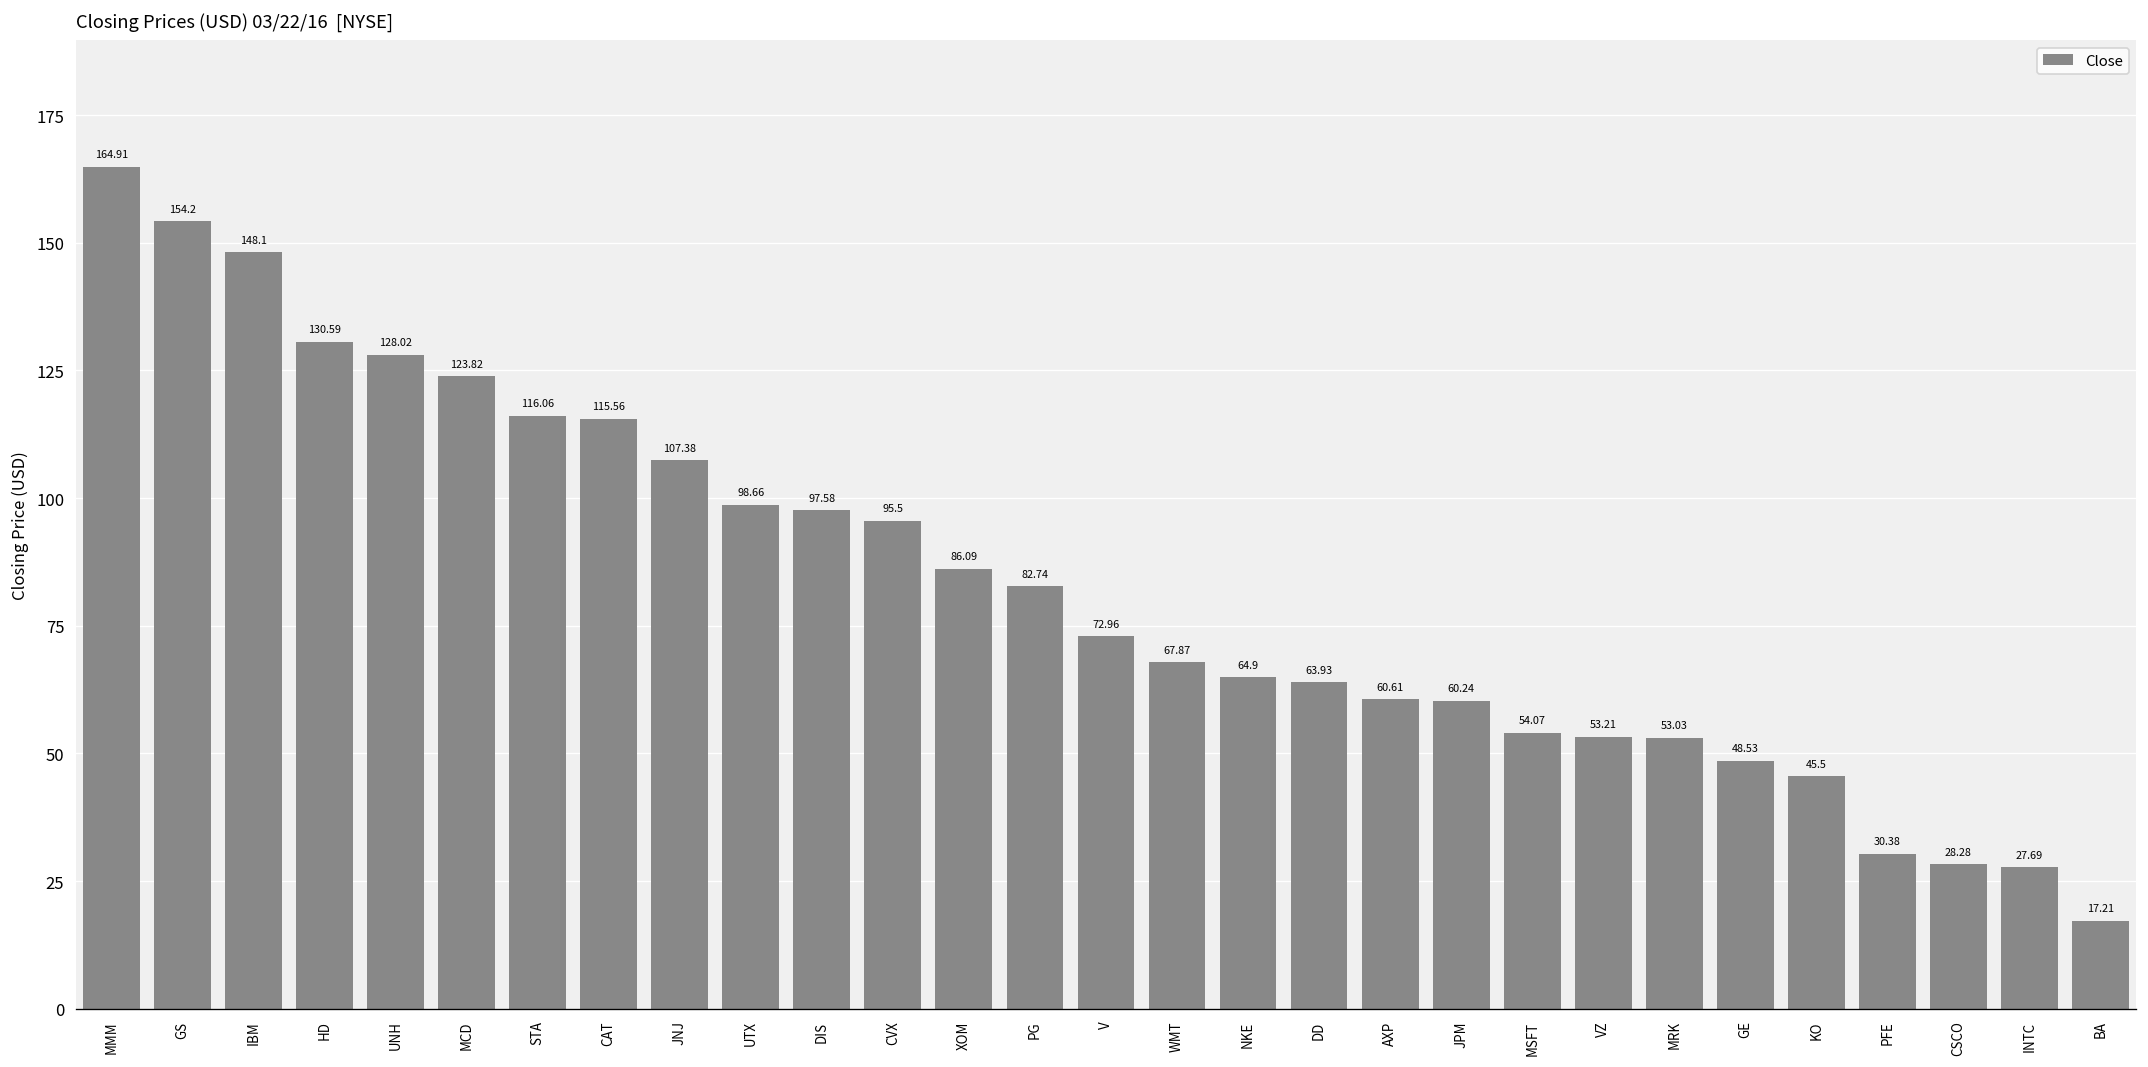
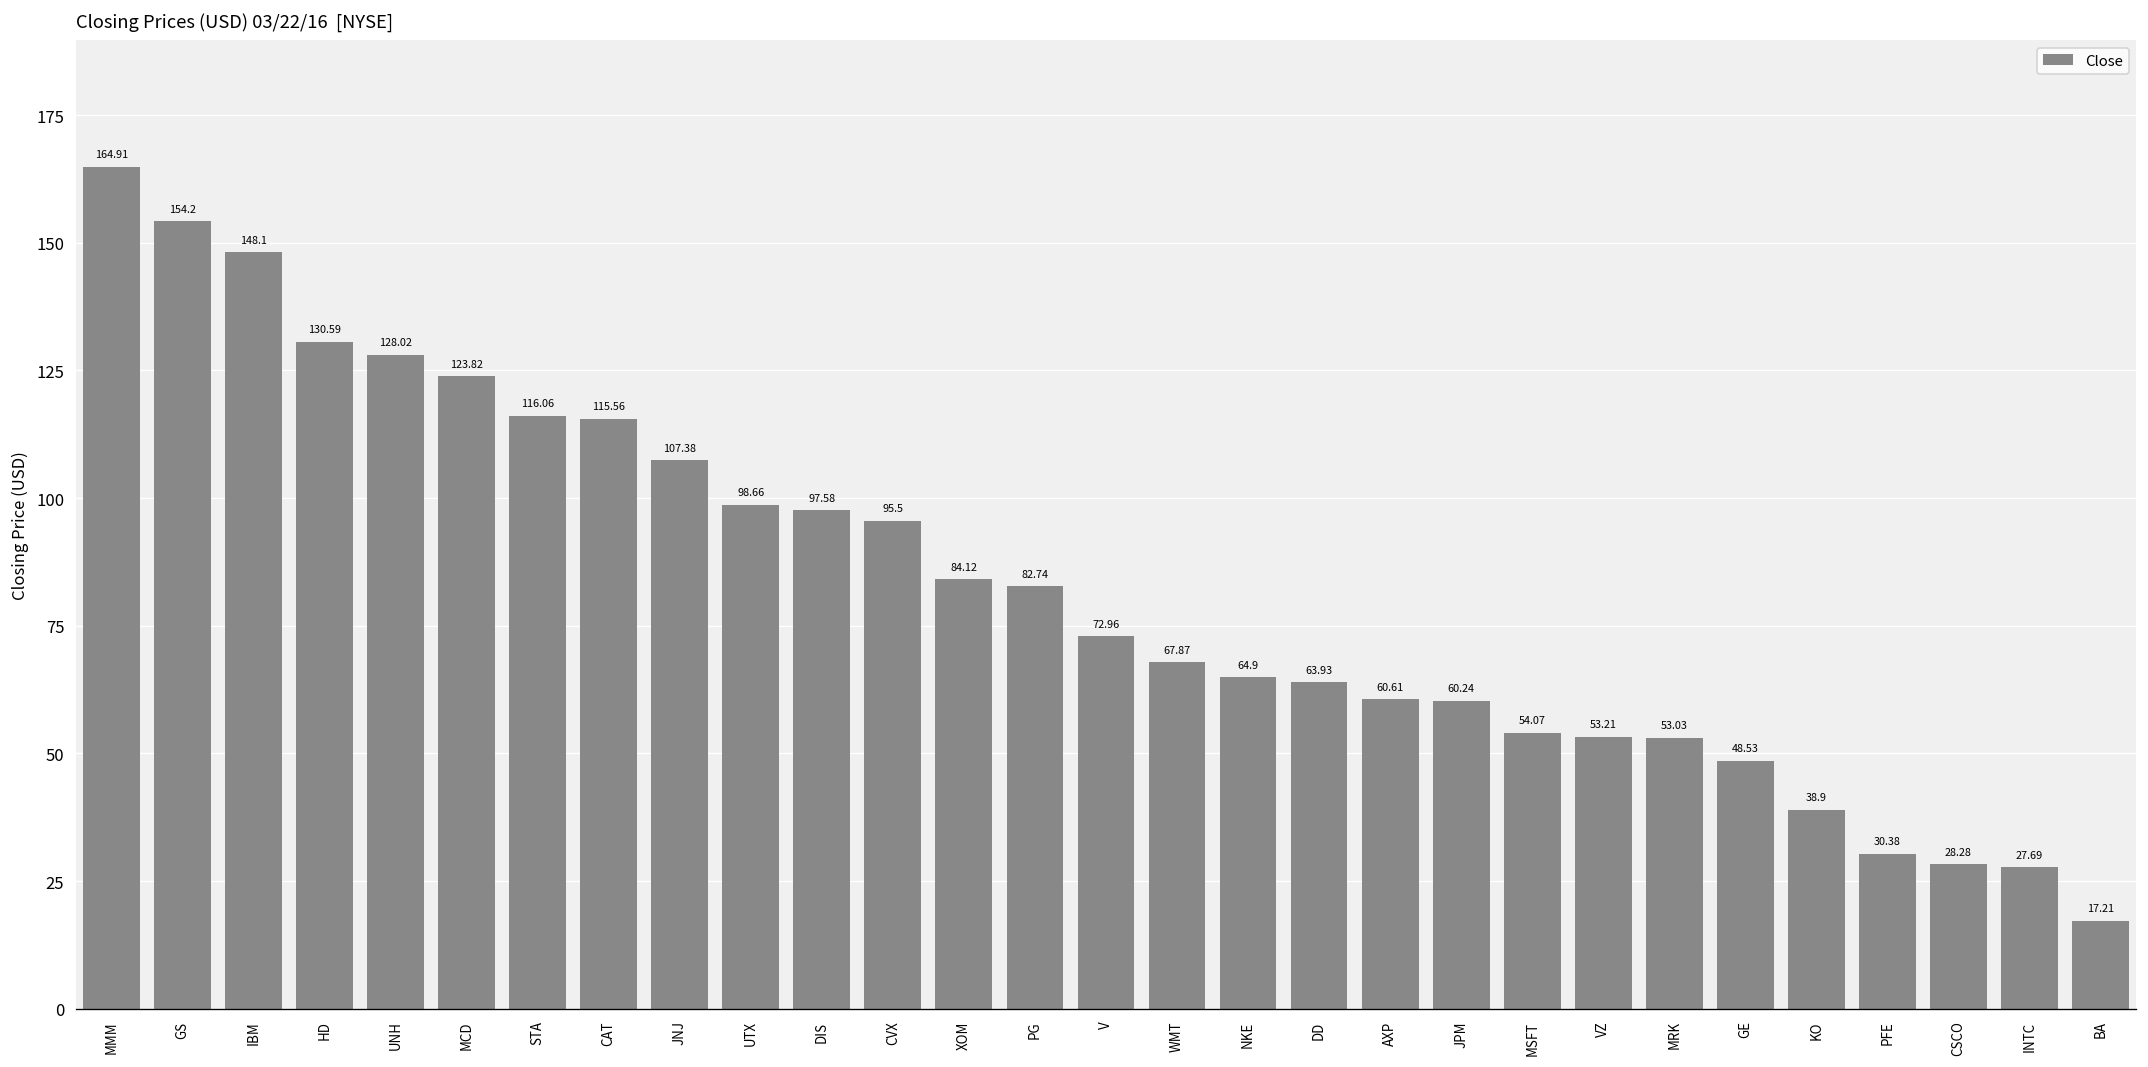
XOM: 86.09 -> 84.12
KO: 45.5 -> 38.9
